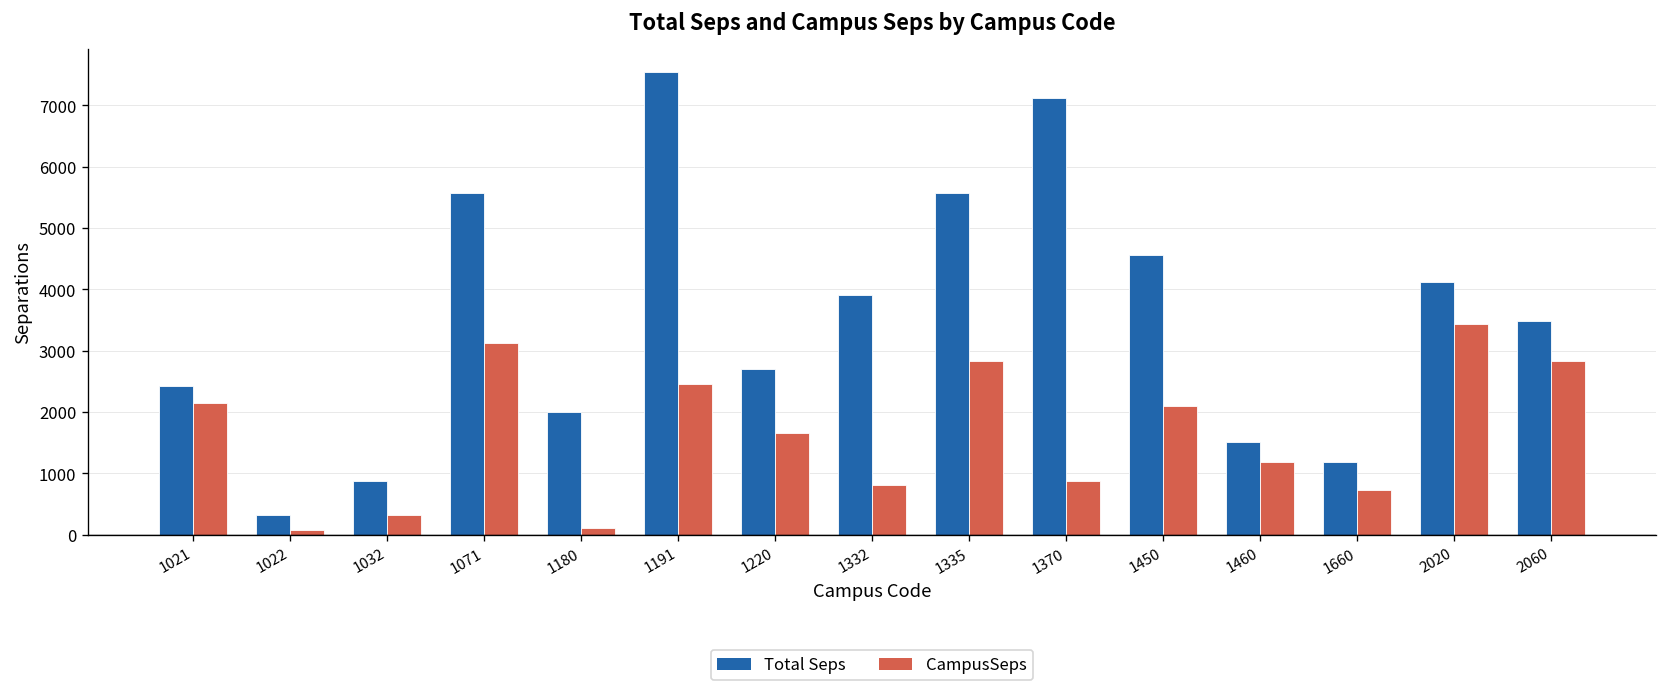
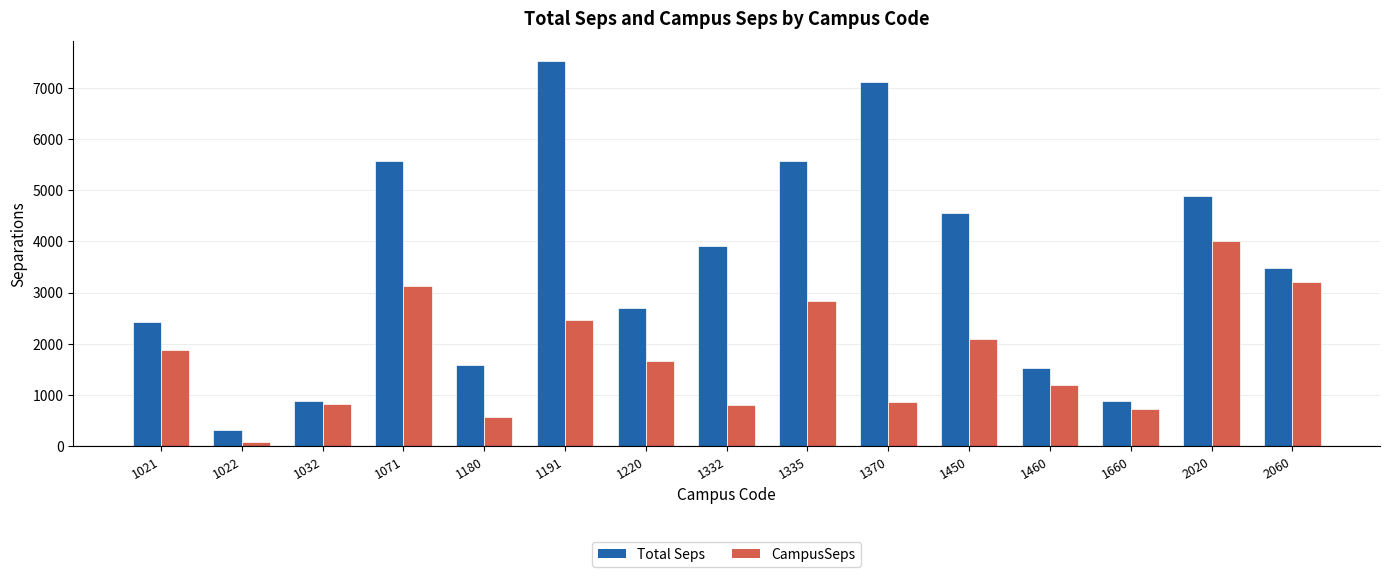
CampusSeps, 1021: 2100 -> 1900
CampusSeps, 1032: 300 -> 800
Total Seps, 1180: 2000 -> 1600
CampusSeps, 1180: 100 -> 600
Total Seps, 1660: 1200 -> 900
Total Seps, 2020: 4100 -> 4900
CampusSeps, 2020: 3400 -> 4000
CampusSeps, 2060: 2800 -> 3200
